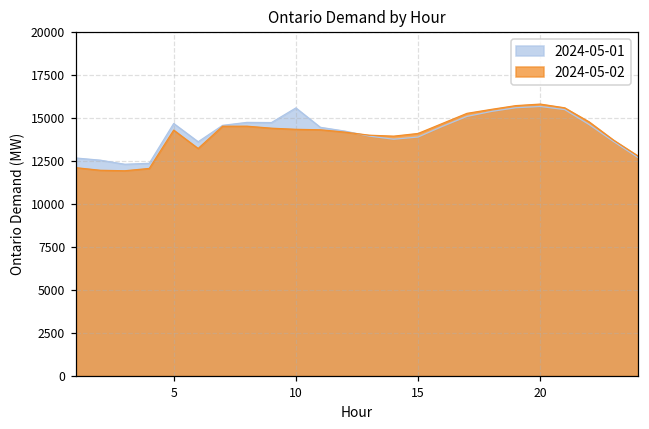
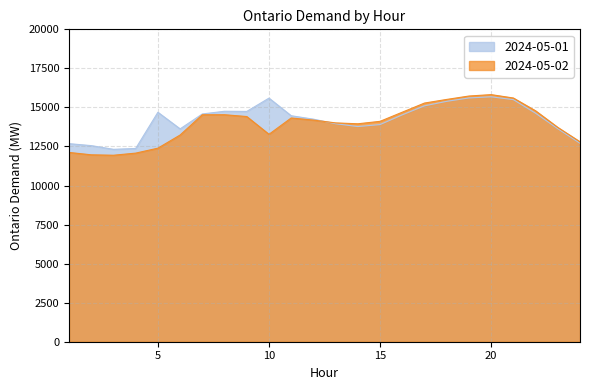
2024-05-02, 5: 14300 -> 12400
2024-05-02, 10: 14400 -> 13300
